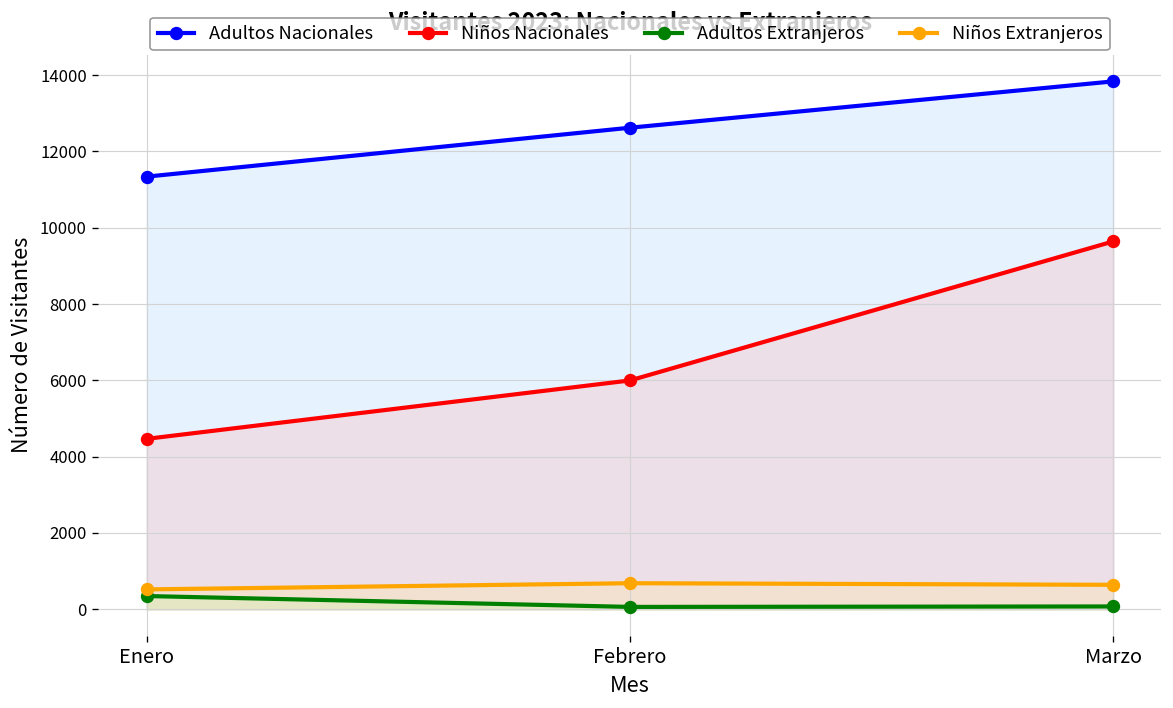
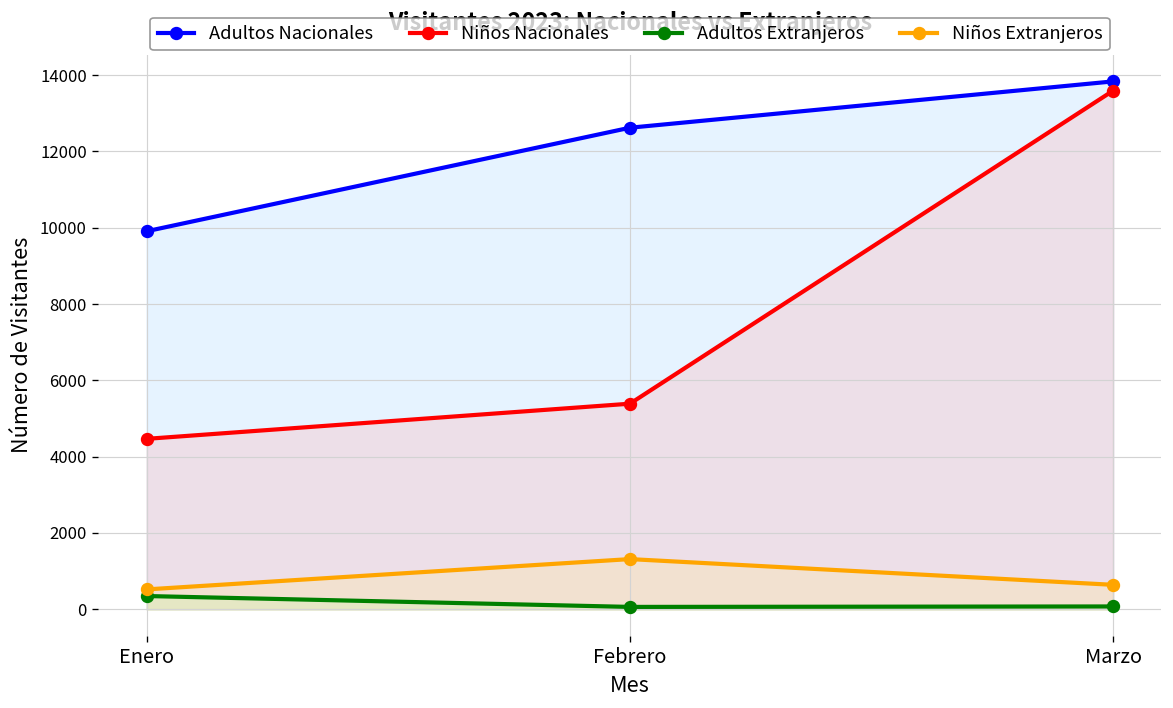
Adultos Nacionales, Enero: 11300 -> 9900
Niños Nacionales, Febrero: 6000 -> 5400
Niños Extranjeros, Febrero: 700 -> 1300
Niños Nacionales, Marzo: 9600 -> 13600
